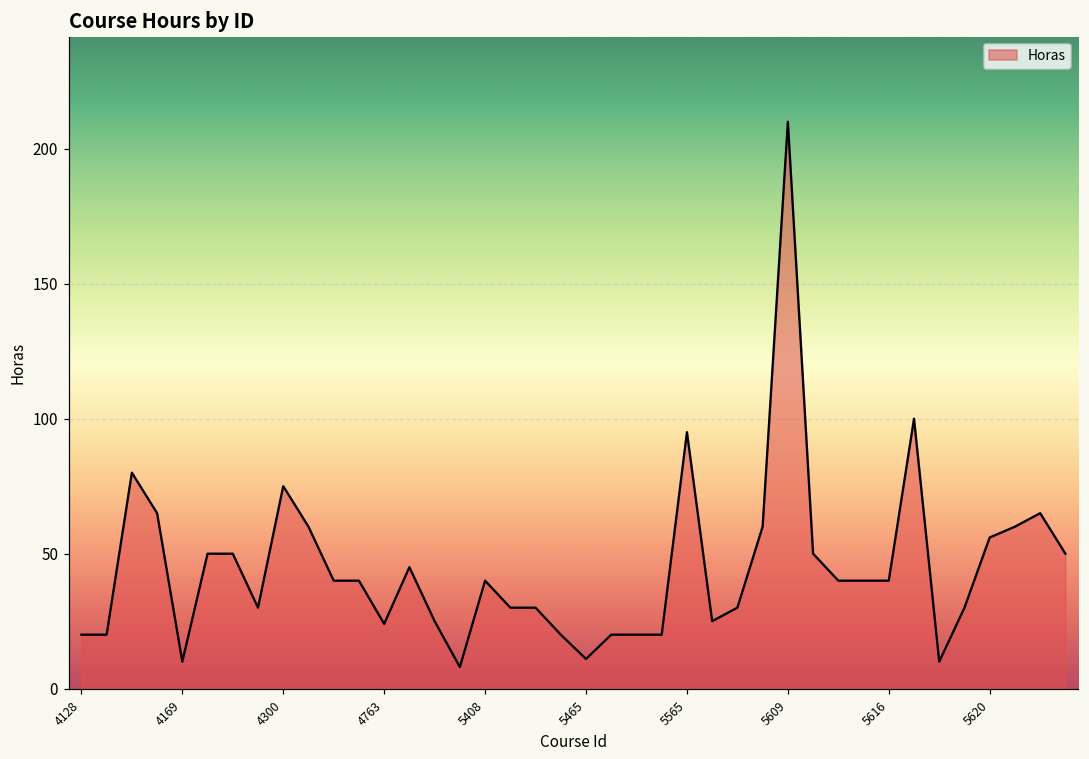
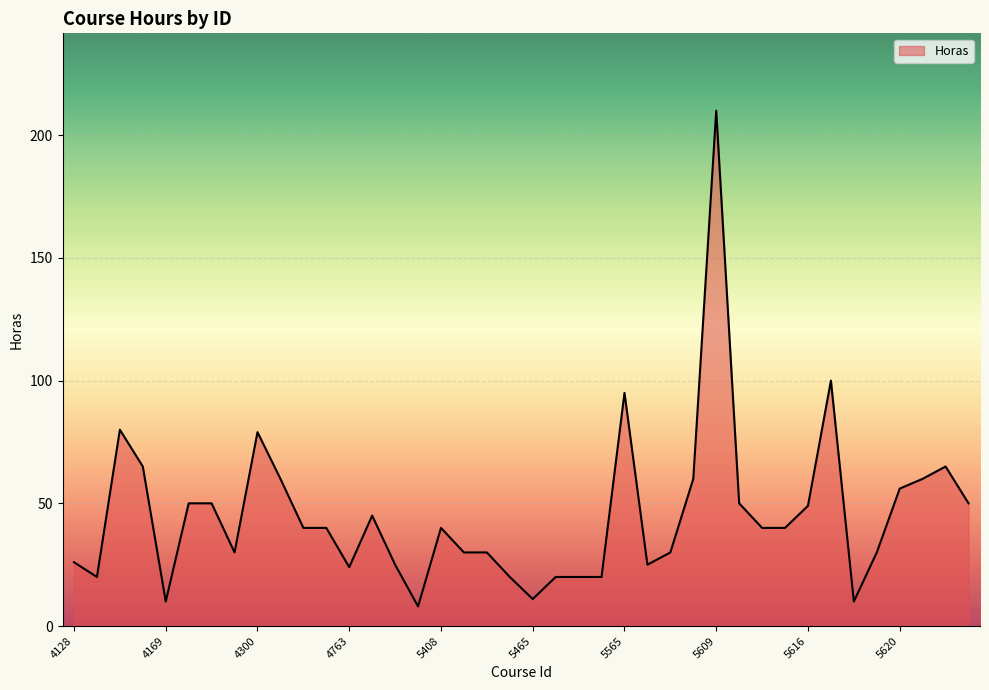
4128: 20 -> 26
4300: 75 -> 79
5616: 40 -> 49
